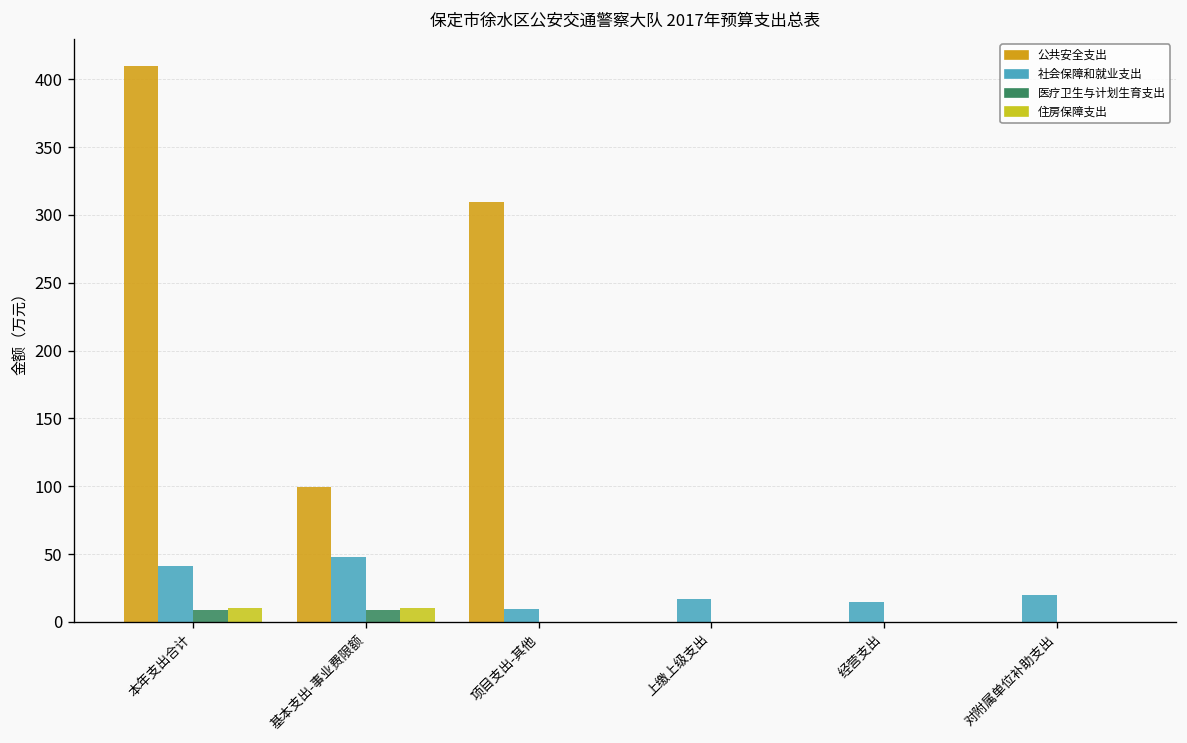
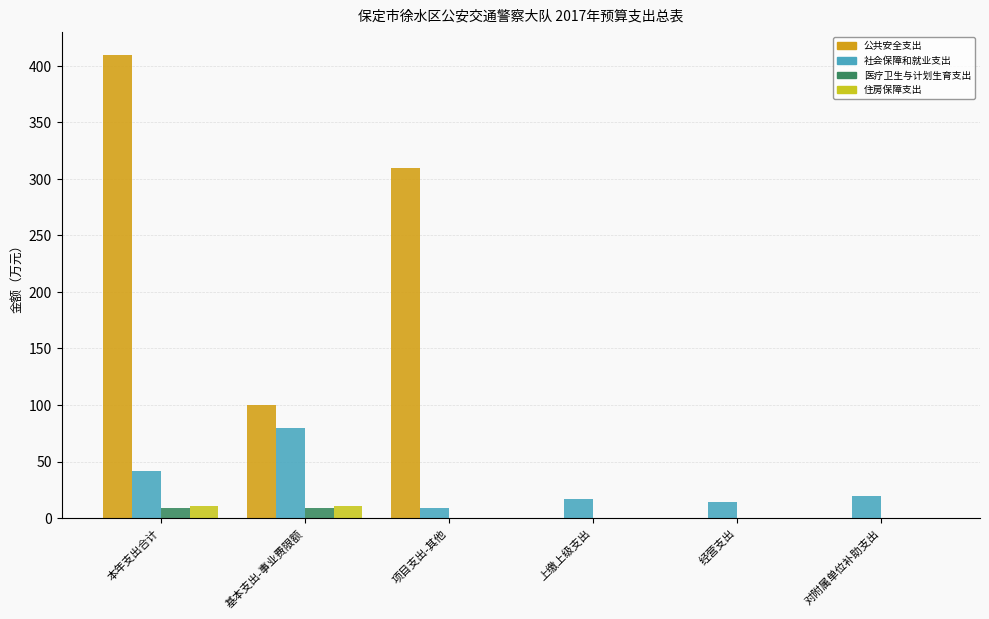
社会保障和就业支出, 基本支出-事业费限额: 48 -> 79
